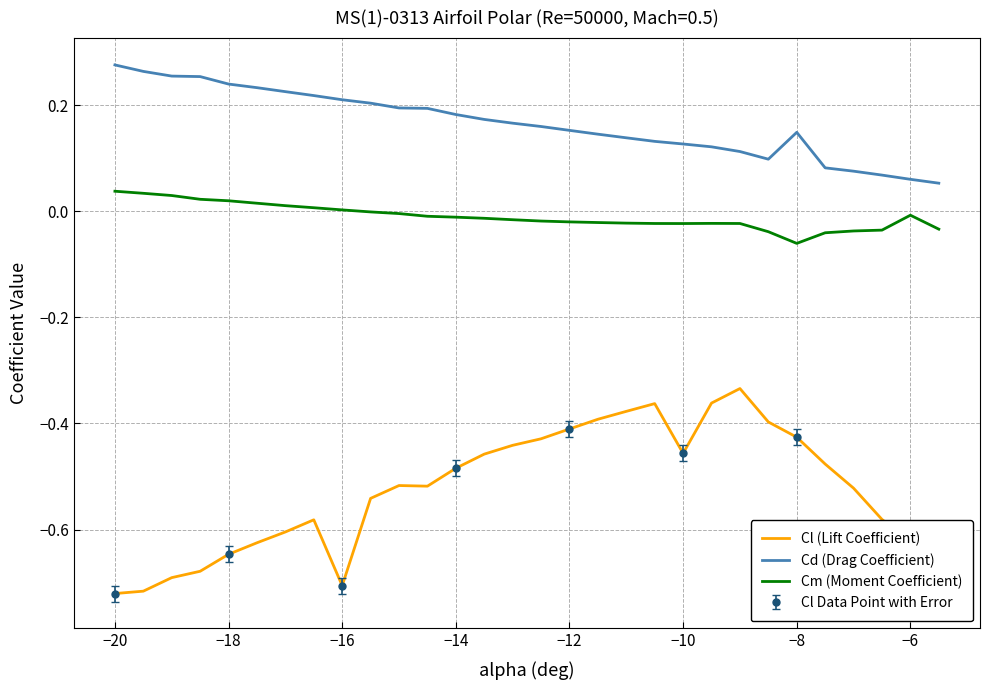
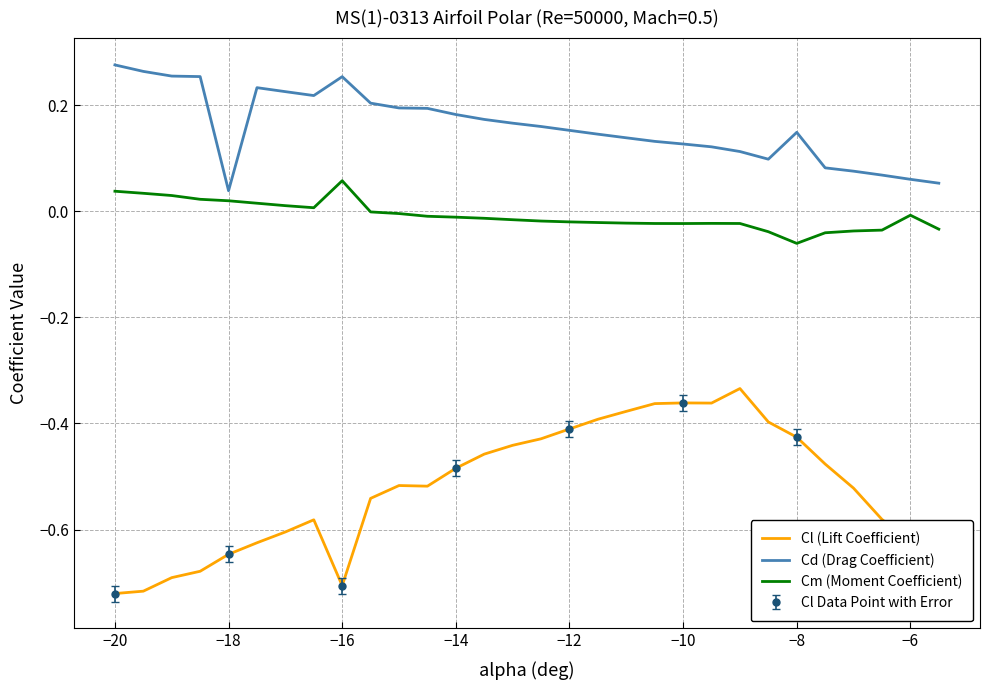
Cd (Drag Coefficient), −18: 0.24 -> 0.04
Cd (Drag Coefficient), −16: 0.21 -> 0.25
Cm (Moment Coefficient), −16: 0.00 -> 0.06
Cl (Lift Coefficient), −10: -0.46 -> -0.36
